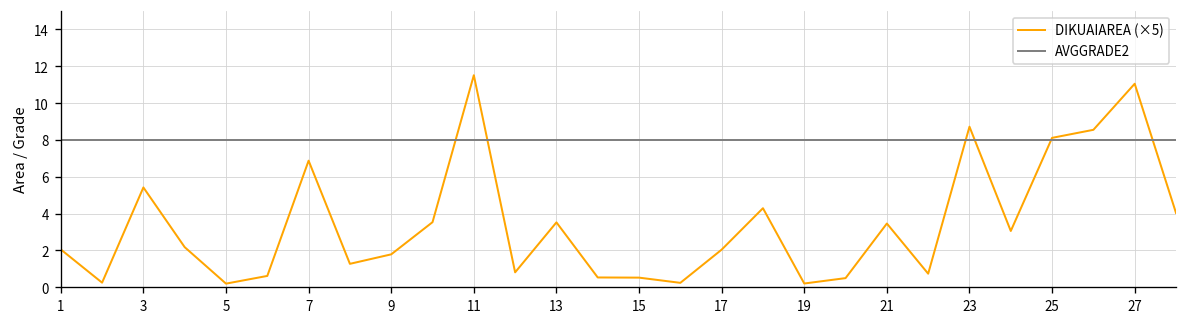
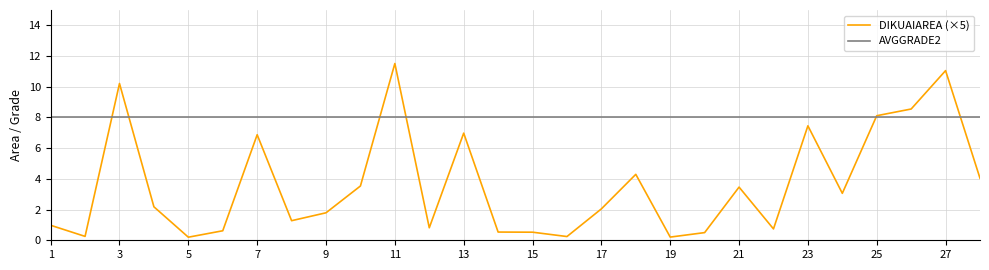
DIKUAIAREA (×5), 1: 2.1 -> 1.0
DIKUAIAREA (×5), 3: 5.4 -> 10.2
DIKUAIAREA (×5), 13: 3.5 -> 7.0
DIKUAIAREA (×5), 23: 8.7 -> 7.5
